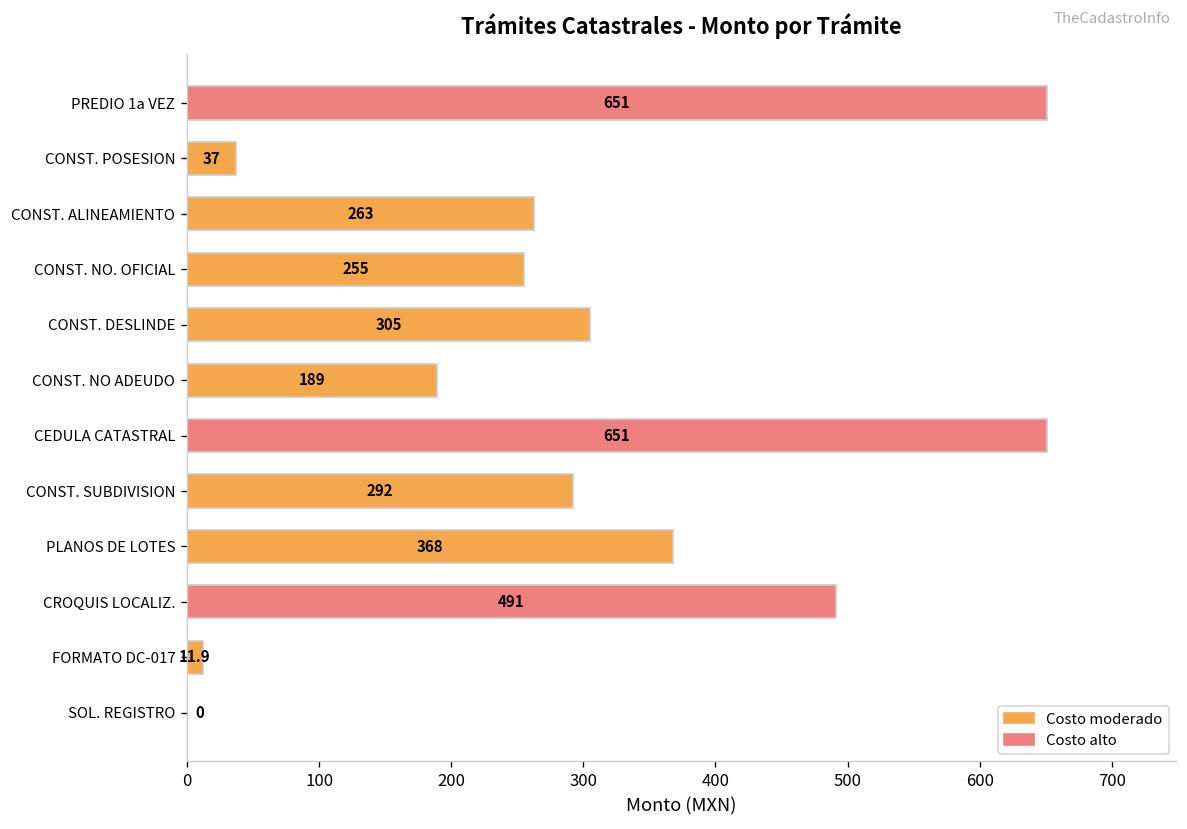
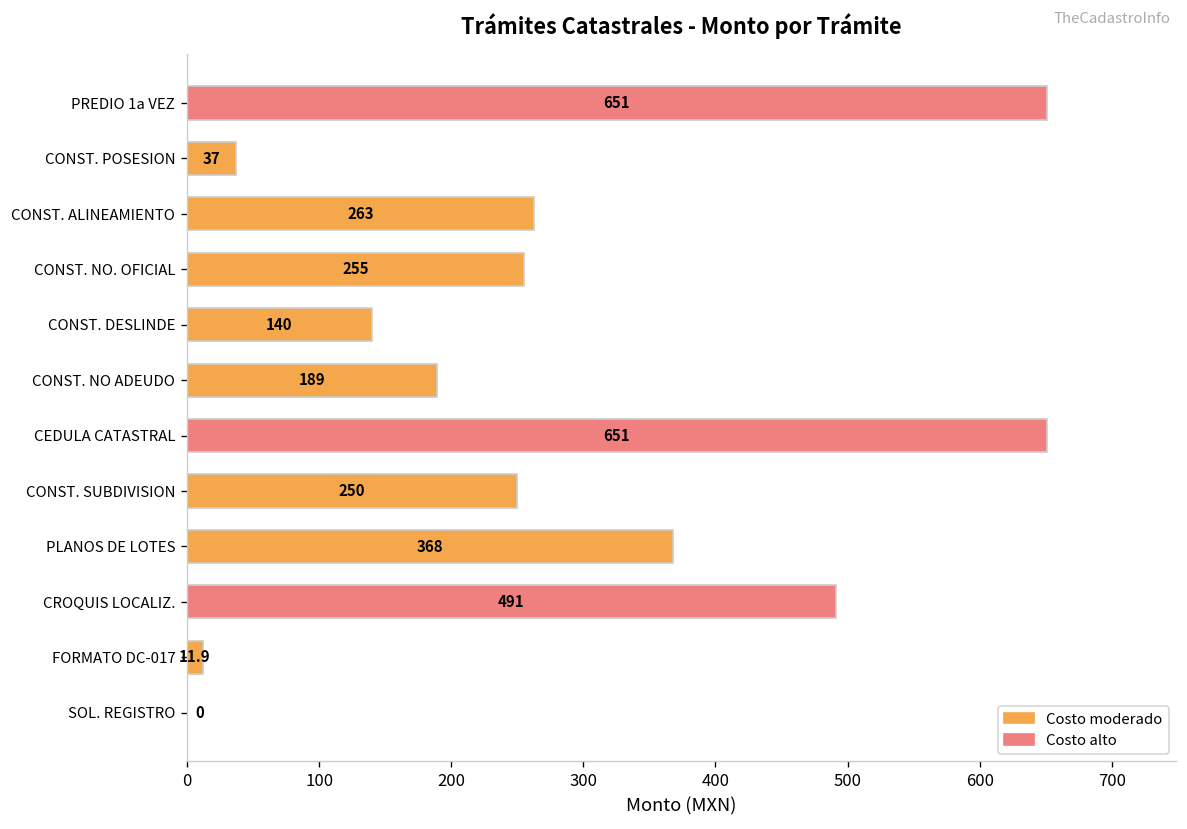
CONST. DESLINDE: 305 -> 140
CONST. SUBDIVISION: 292 -> 250
